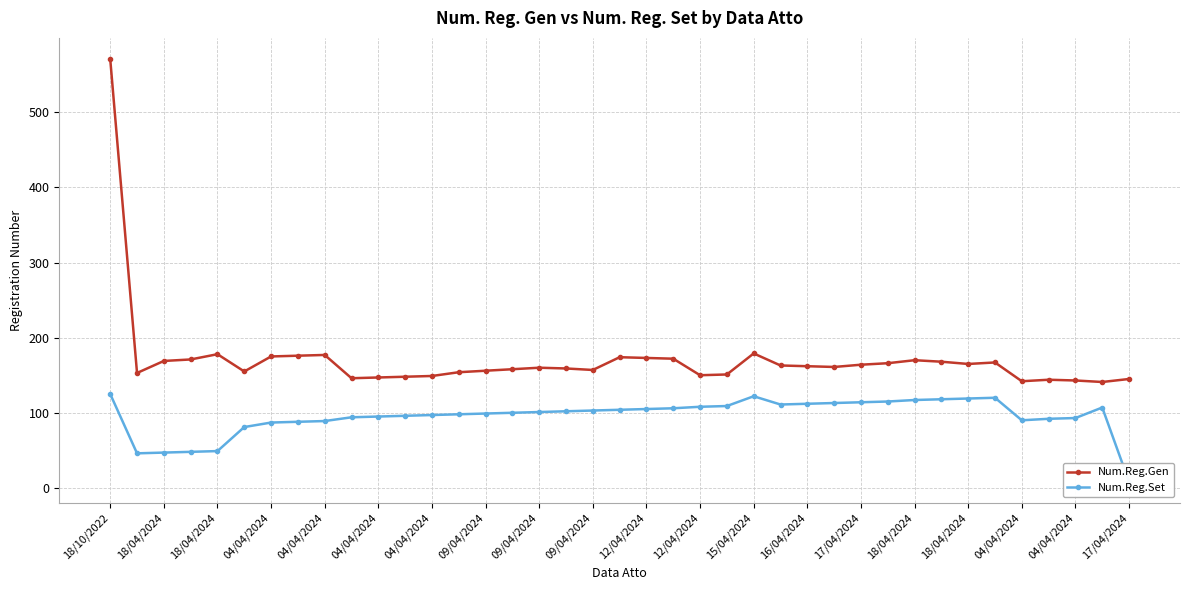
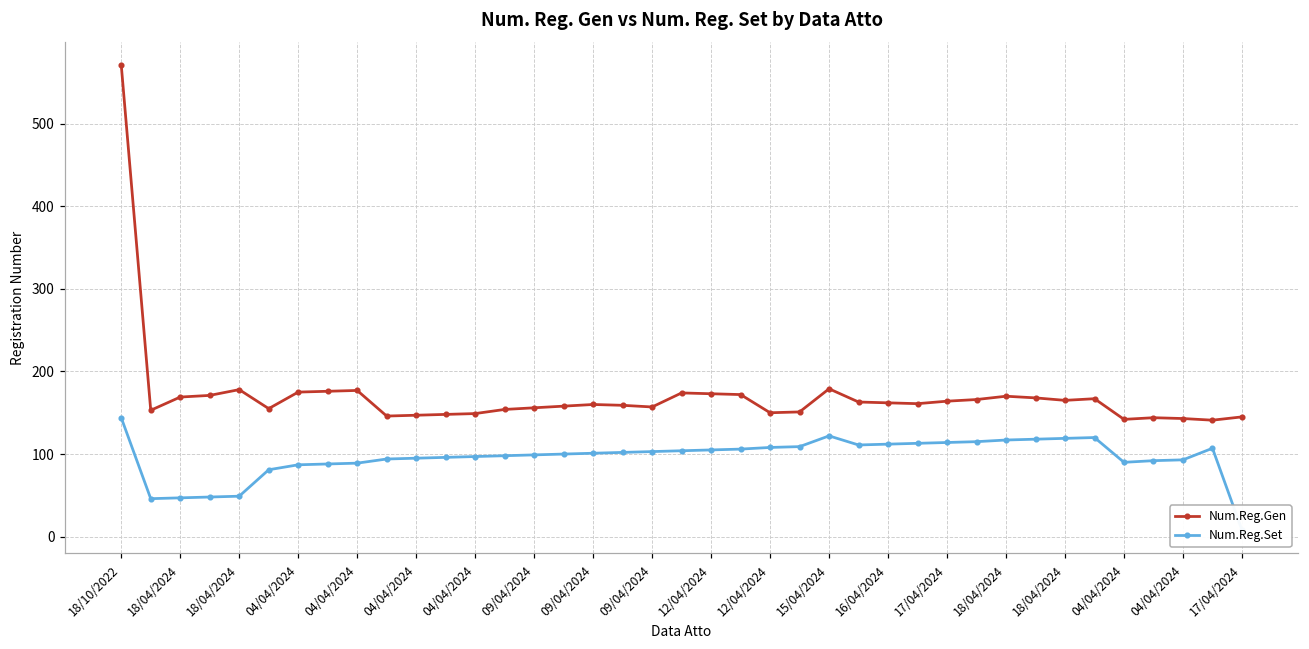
Num.Reg.Set, 18/10/2022: 130 -> 140
